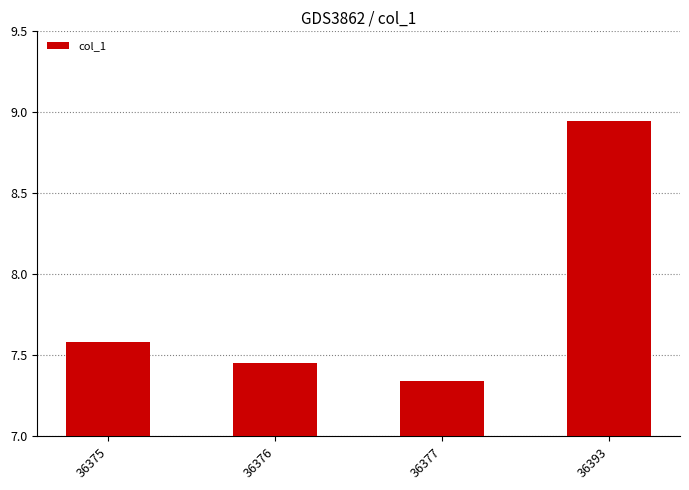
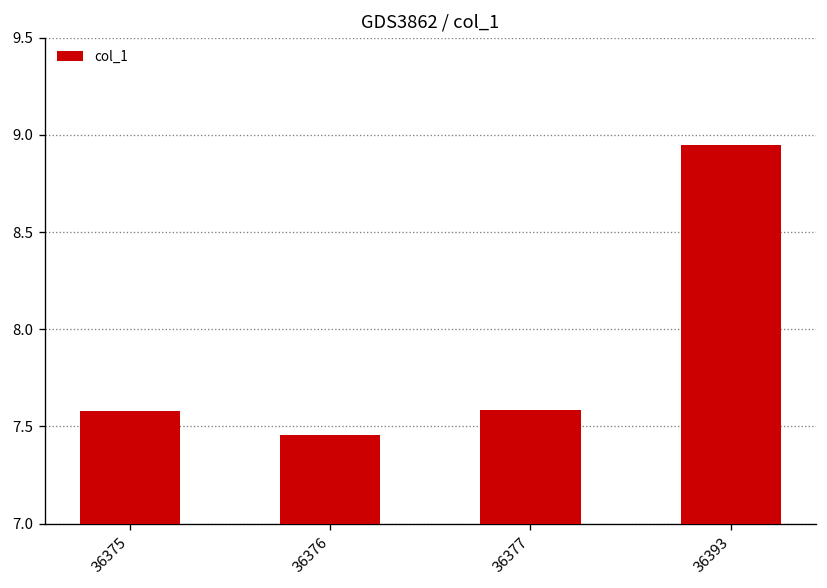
36377: 7.34 -> 7.59
